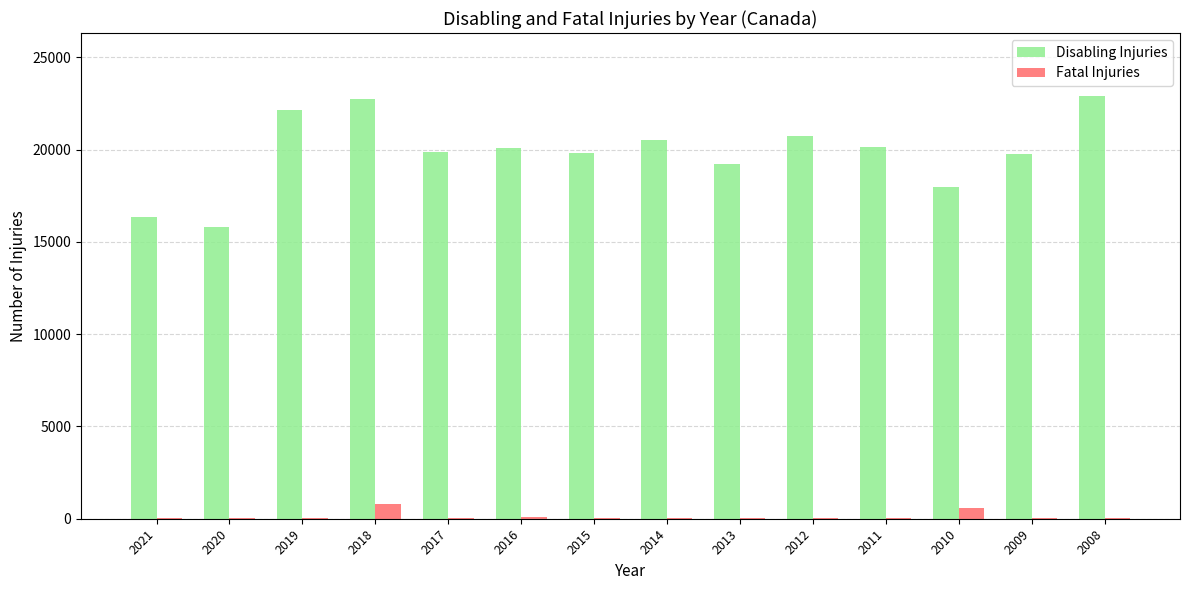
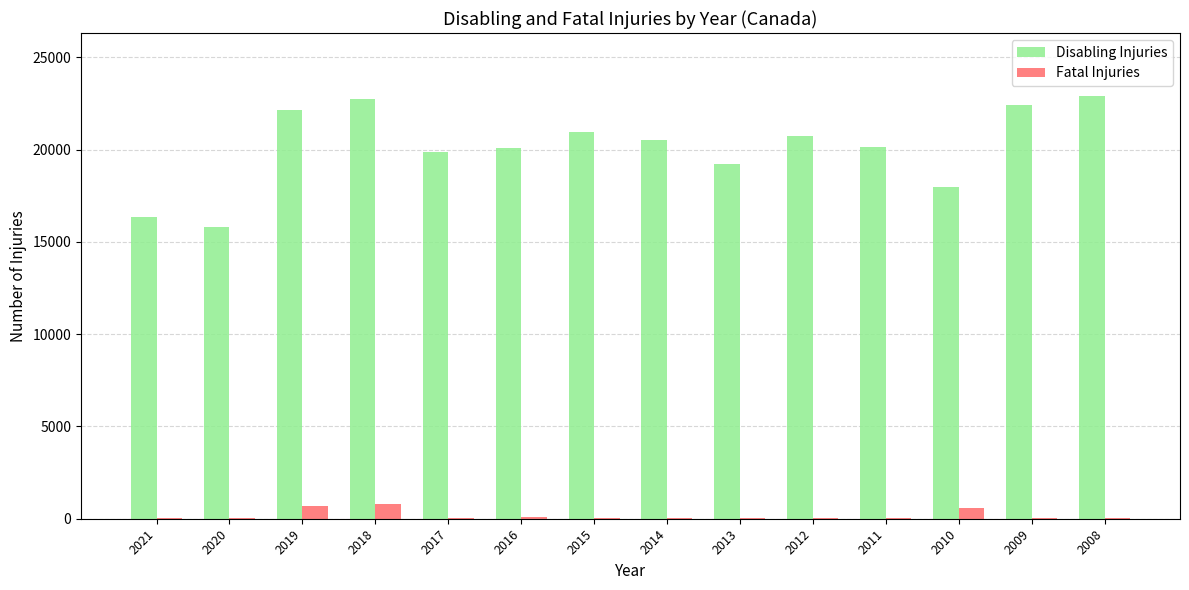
Fatal Injuries, 2019: 100 -> 700
Disabling Injuries, 2015: 19800 -> 21000
Disabling Injuries, 2009: 19700 -> 22400
